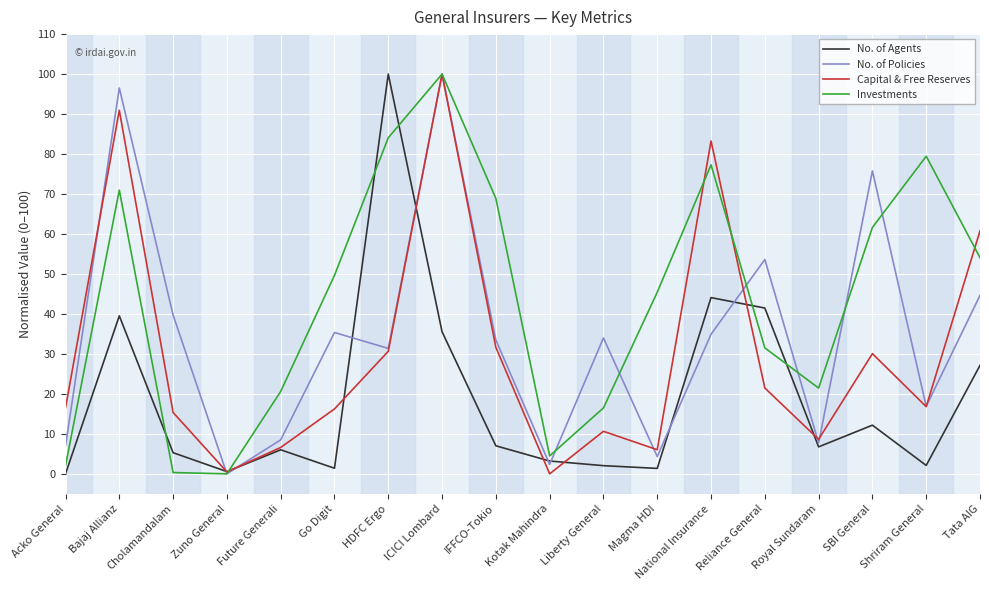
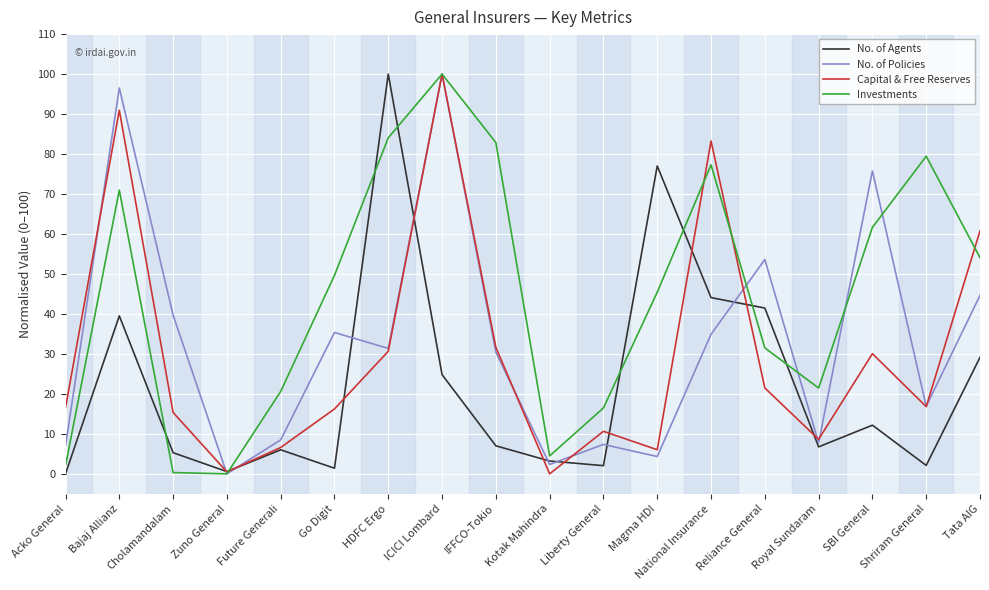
No. of Agents, ICICI Lombard: 36 -> 25
No. of Policies, IFFCO-Tokio: 33 -> 30
Investments, IFFCO-Tokio: 69 -> 83
No. of Policies, Liberty General: 34 -> 7
No. of Agents, Magma HDI: 1 -> 77
No. of Agents, Tata AIG: 27 -> 29
